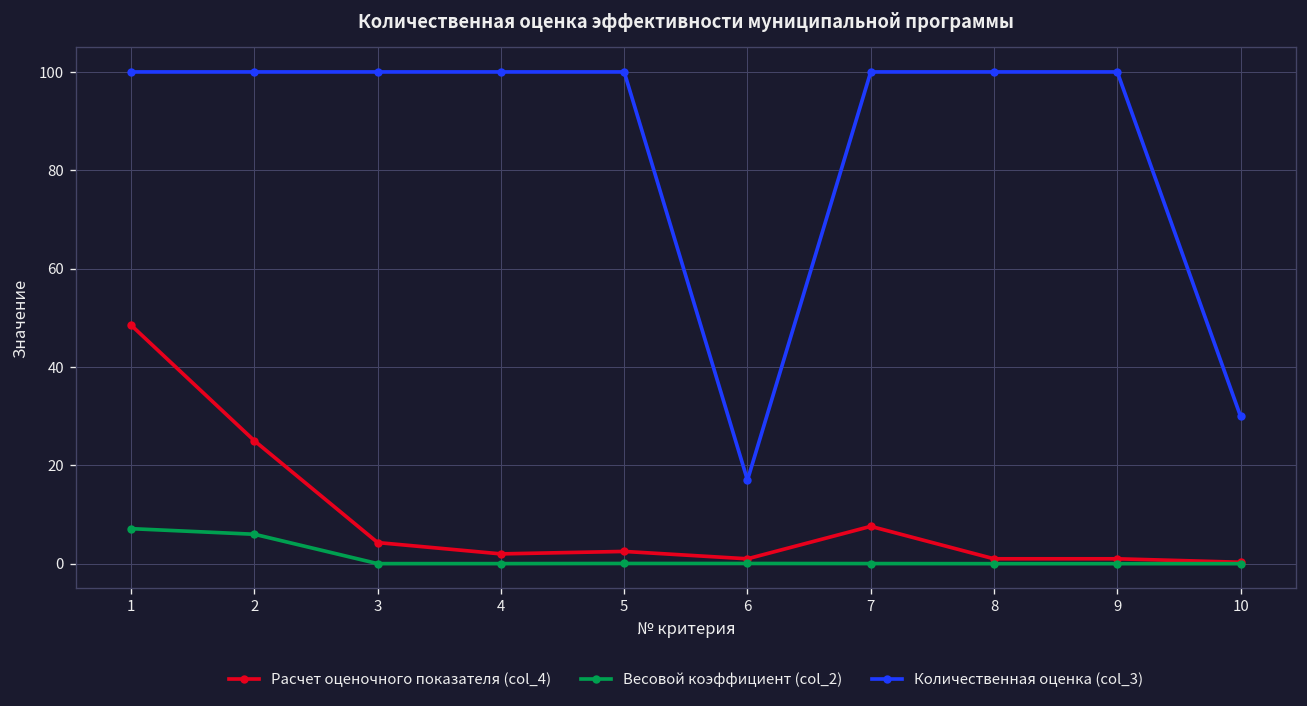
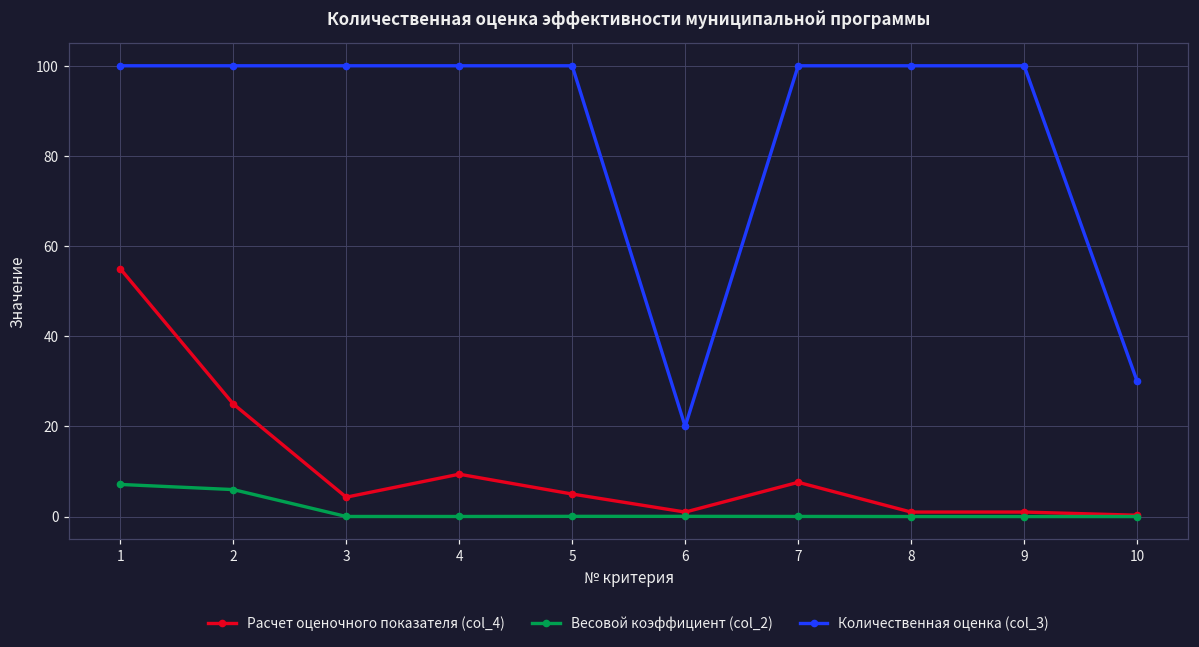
Расчет оценочного показателя (col_4), 1: 49 -> 55
Расчет оценочного показателя (col_4), 4: 2 -> 9
Расчет оценочного показателя (col_4), 5: 3 -> 5
Количественная оценка (col_3), 6: 17 -> 20
